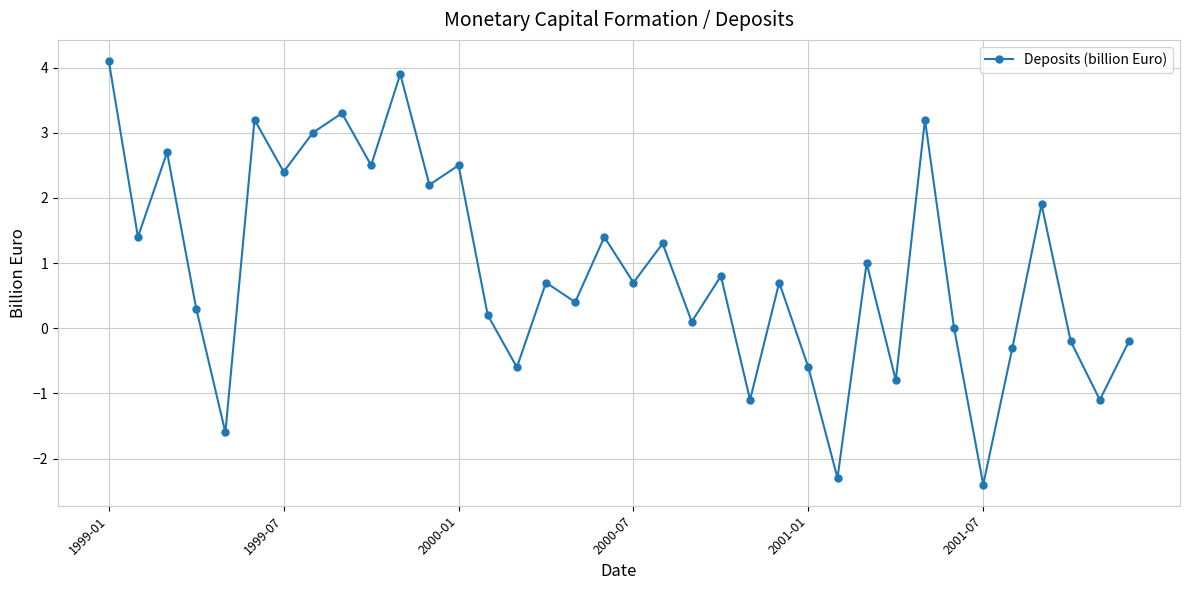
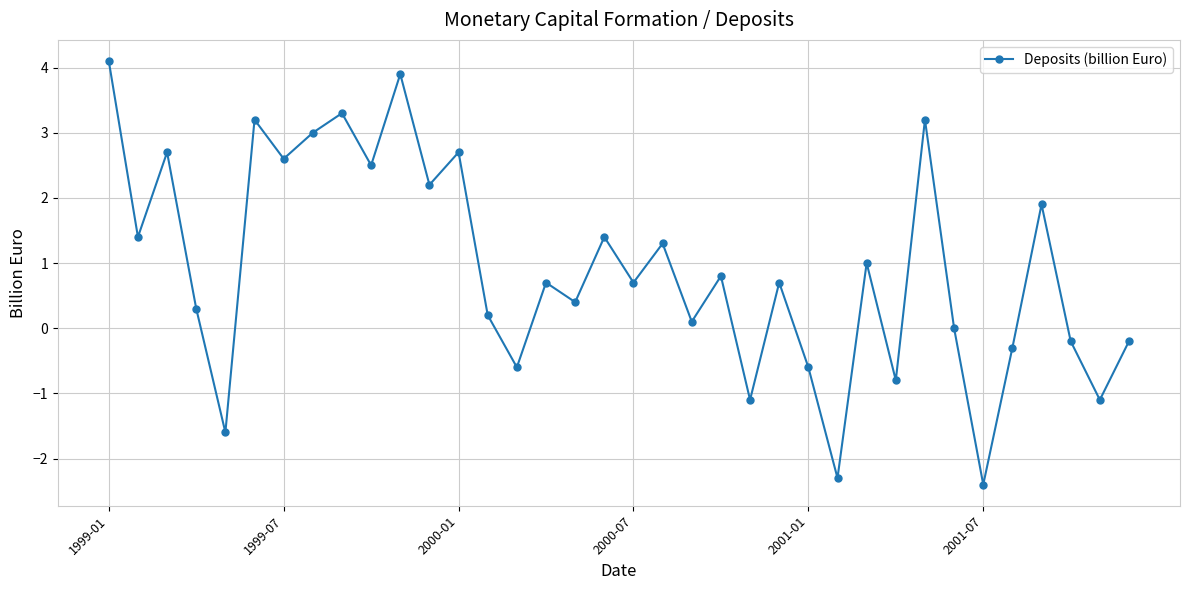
1999-07: 2.4 -> 2.6
2000-01: 2.5 -> 2.7
